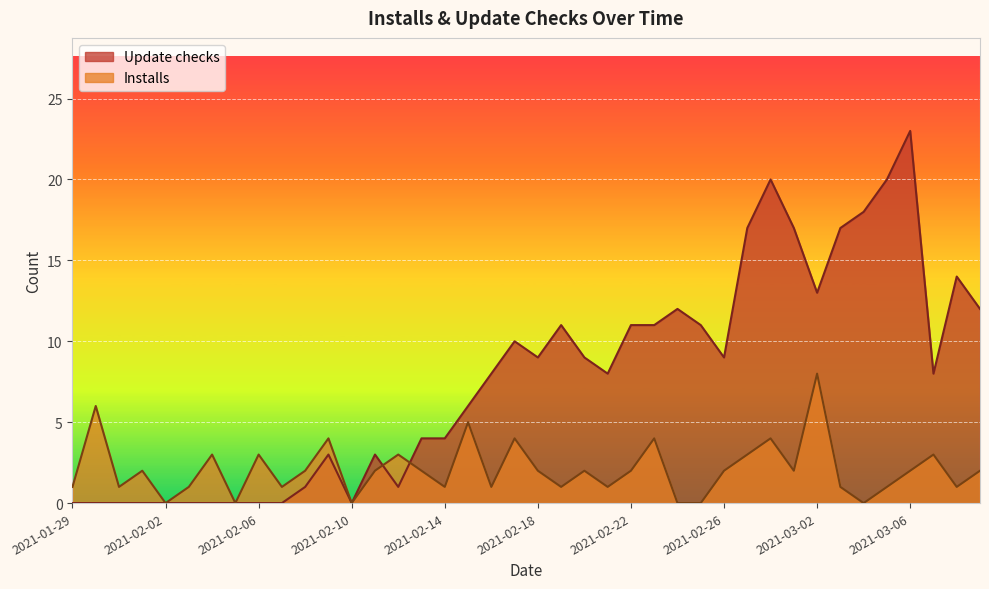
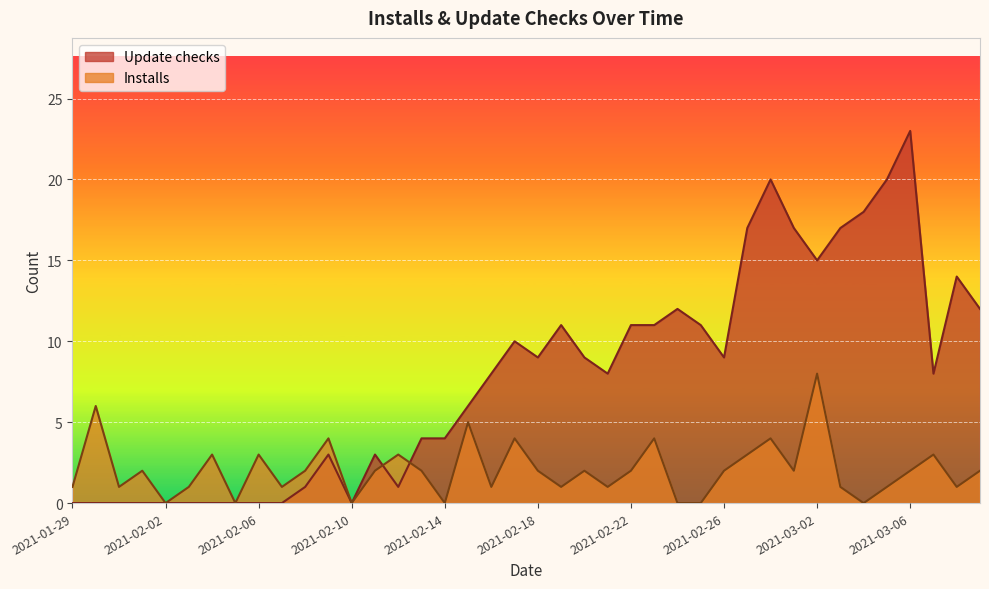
Installs, 2021-02-14: 1 -> 0
Update checks, 2021-03-02: 13 -> 15
